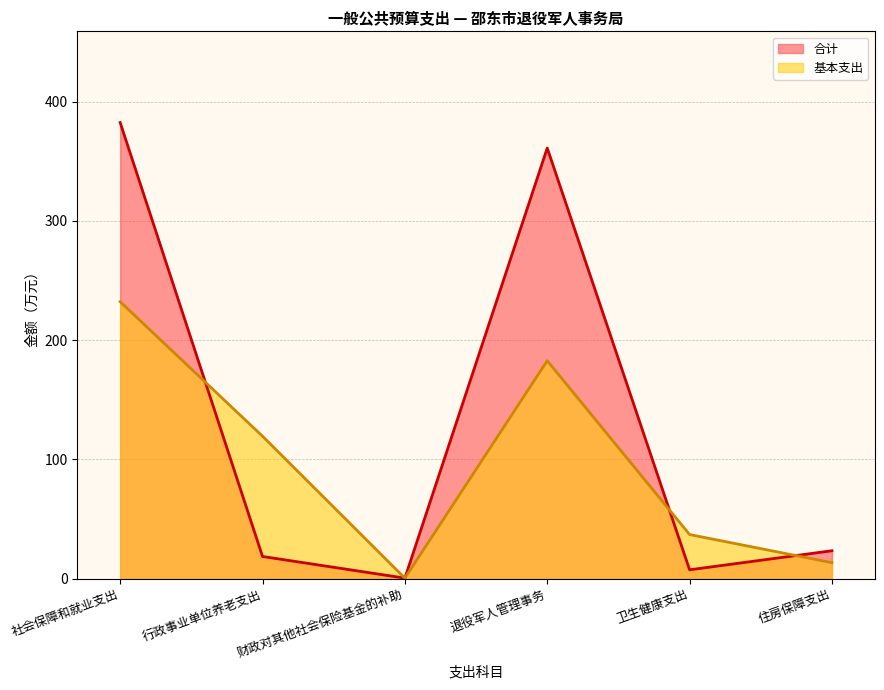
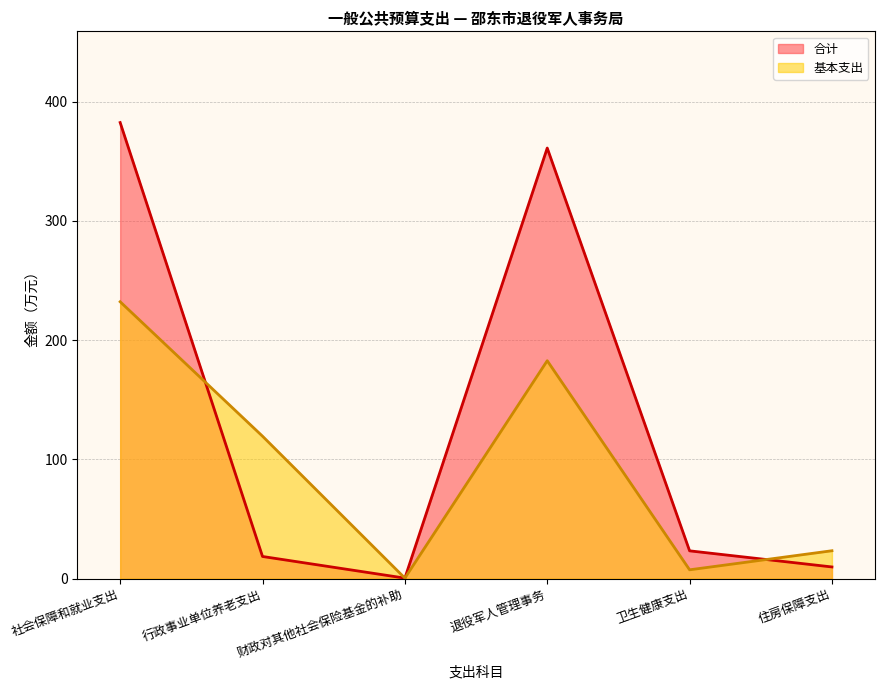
合计, 卫生健康支出: 7 -> 23
基本支出, 卫生健康支出: 37 -> 7
合计, 住房保障支出: 23 -> 10
基本支出, 住房保障支出: 13 -> 23
